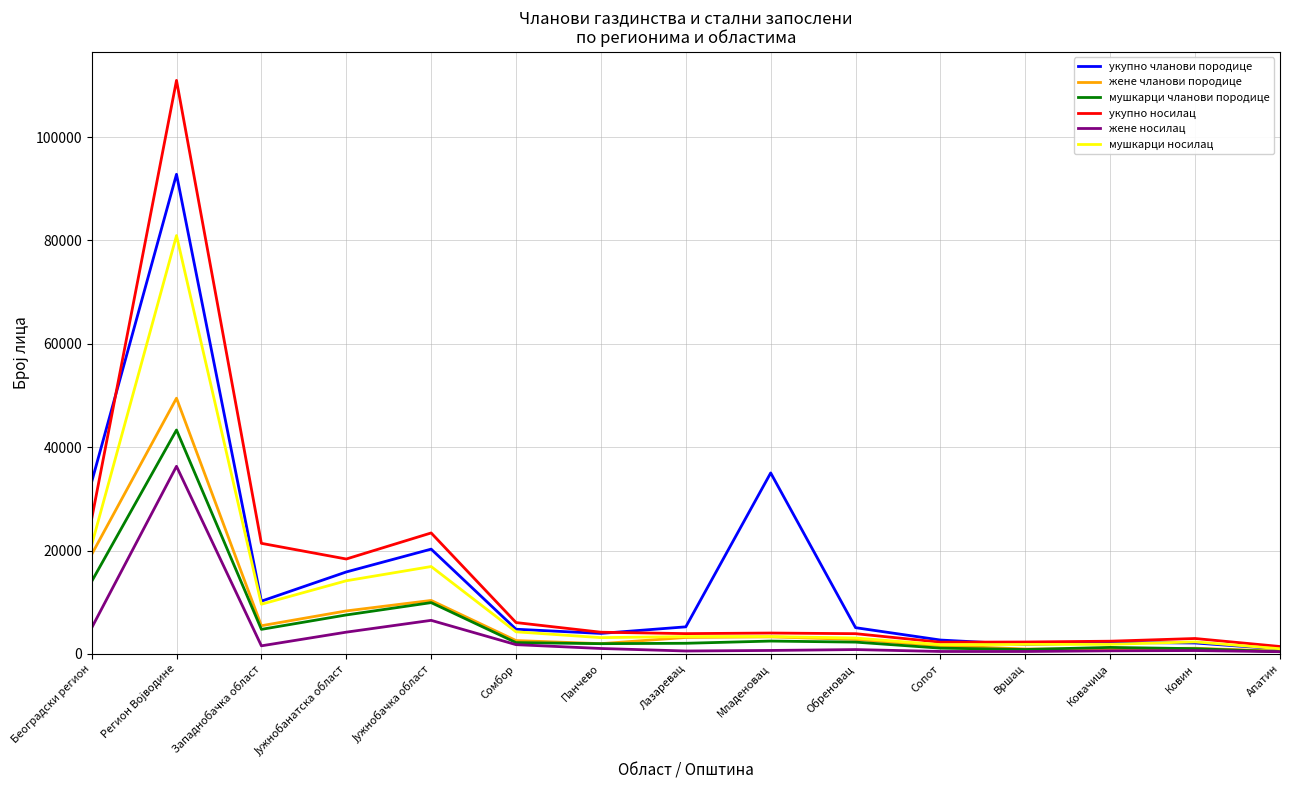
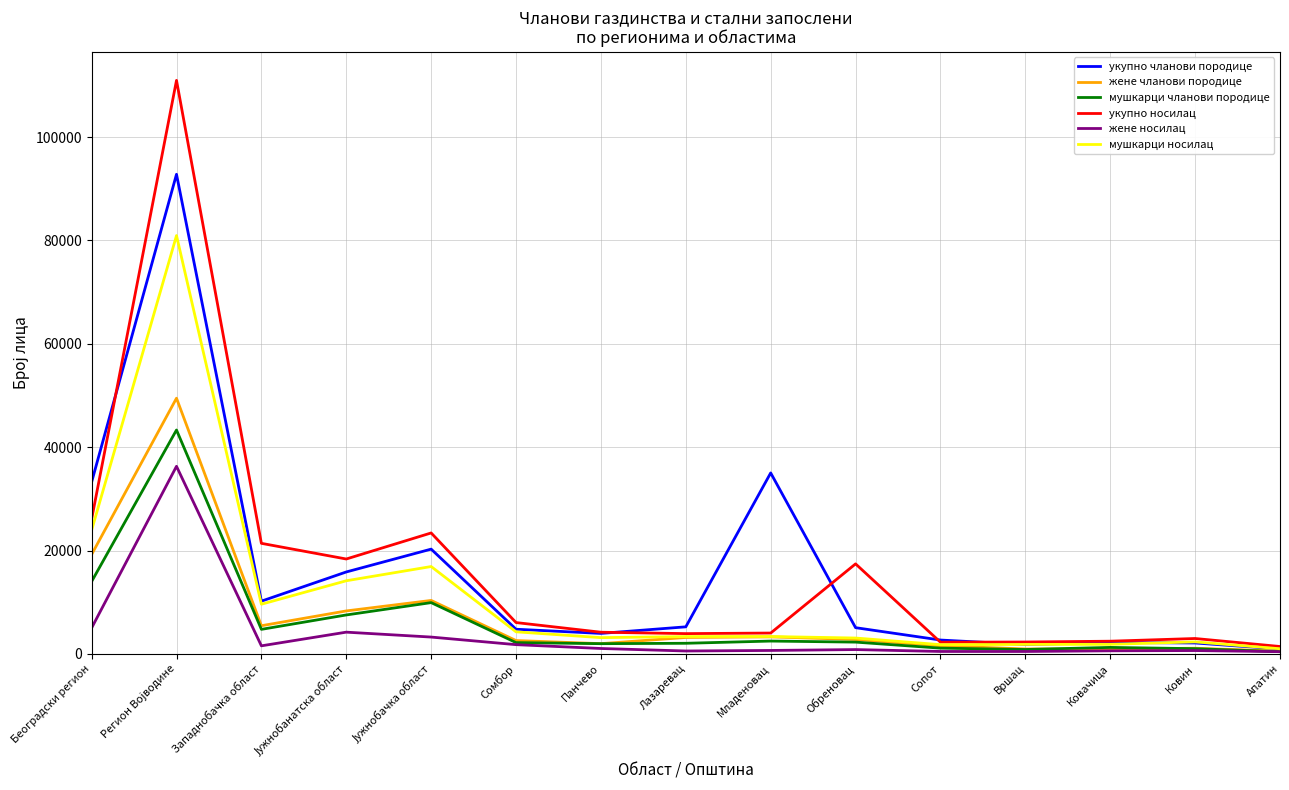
мушкарци носилац, Београдски регион: 21000 -> 24000
жене носилац, Јужнобачка област: 6000 -> 3000
укупно носилац, Обреновац: 4000 -> 17000
